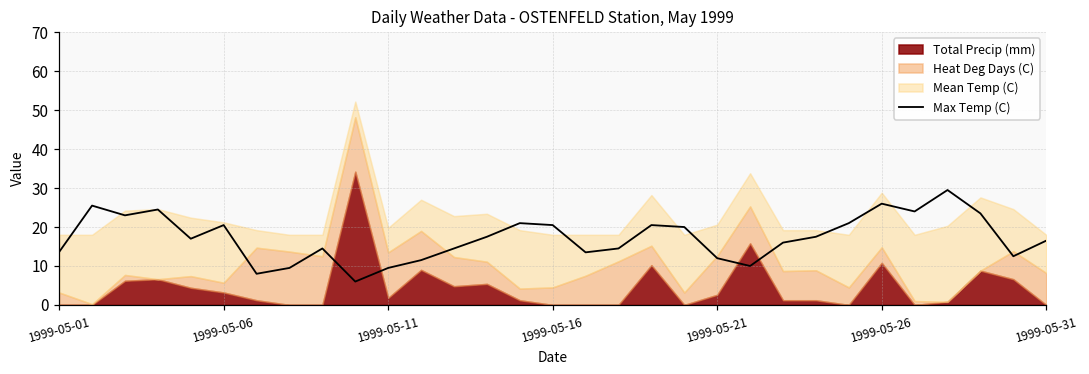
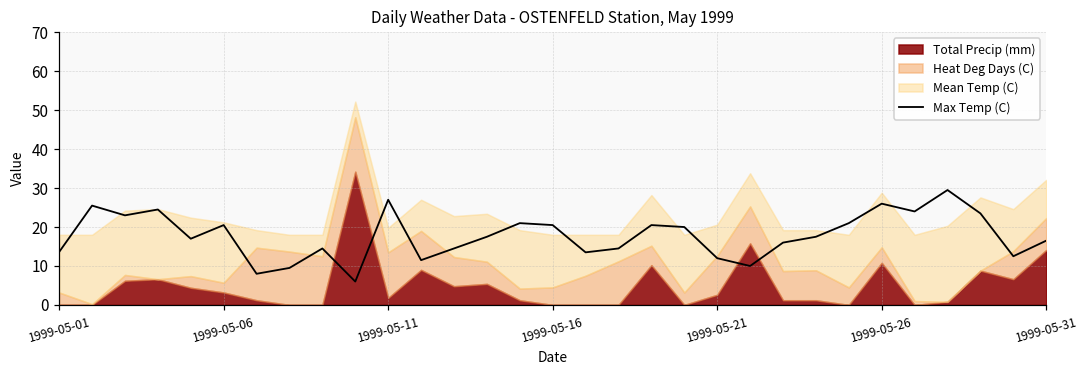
Max Temp (C), 1999-05-11: 10 -> 27
Total Precip (mm), 1999-05-31: 0 -> 14
